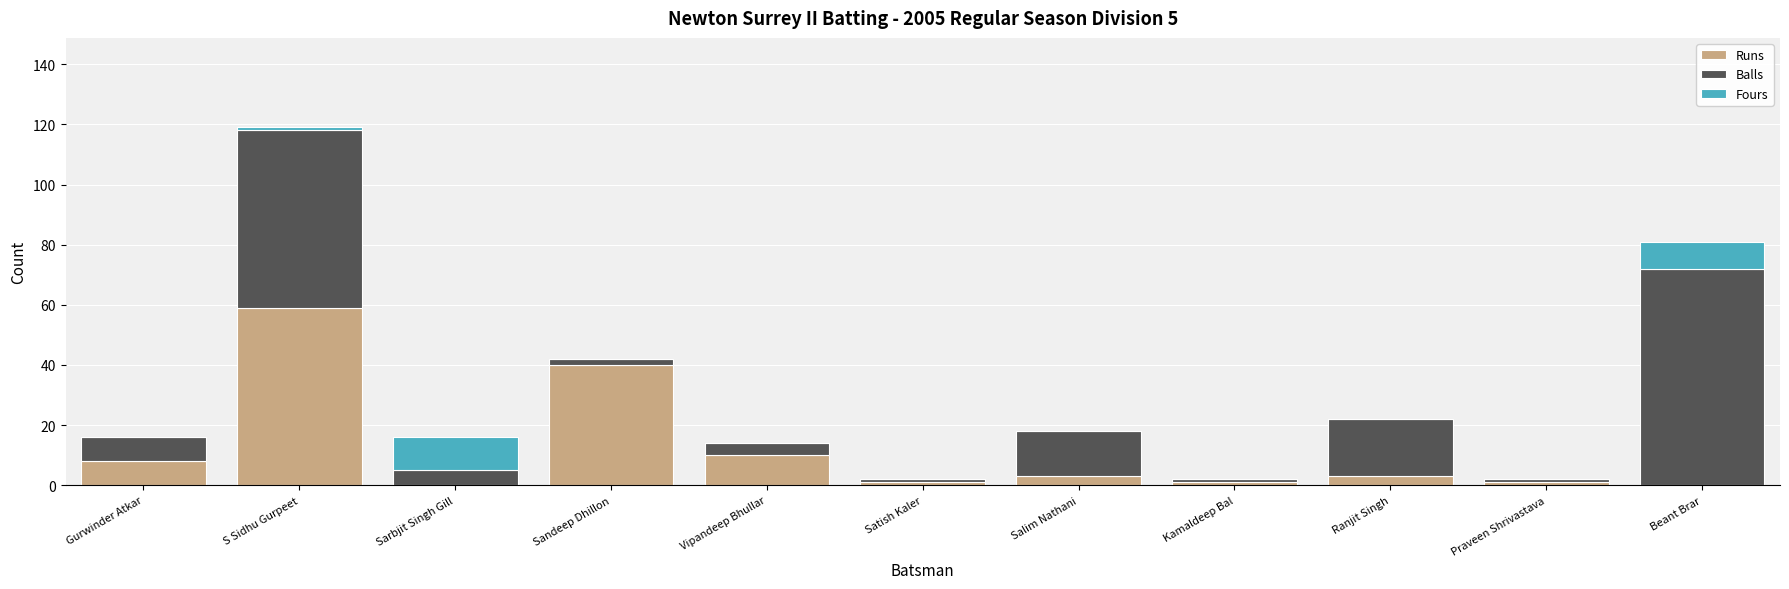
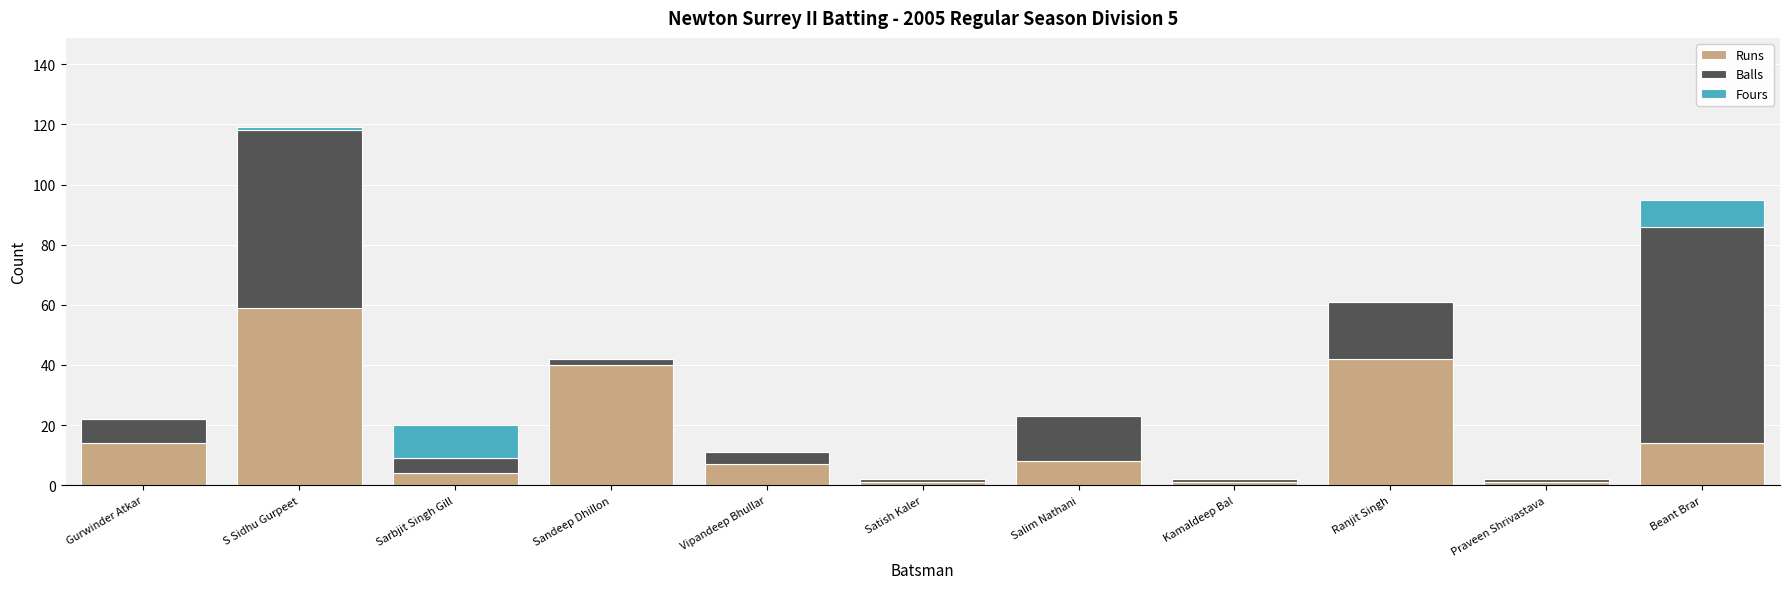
Runs, Gurwinder Atkar: 8 -> 14
Runs, Sarbjit Singh Gill: 0 -> 4
Runs, Vipandeep Bhullar: 10 -> 7
Runs, Salim Nathani: 3 -> 8
Runs, Ranjit Singh: 3 -> 42
Runs, Beant Brar: 0 -> 14
